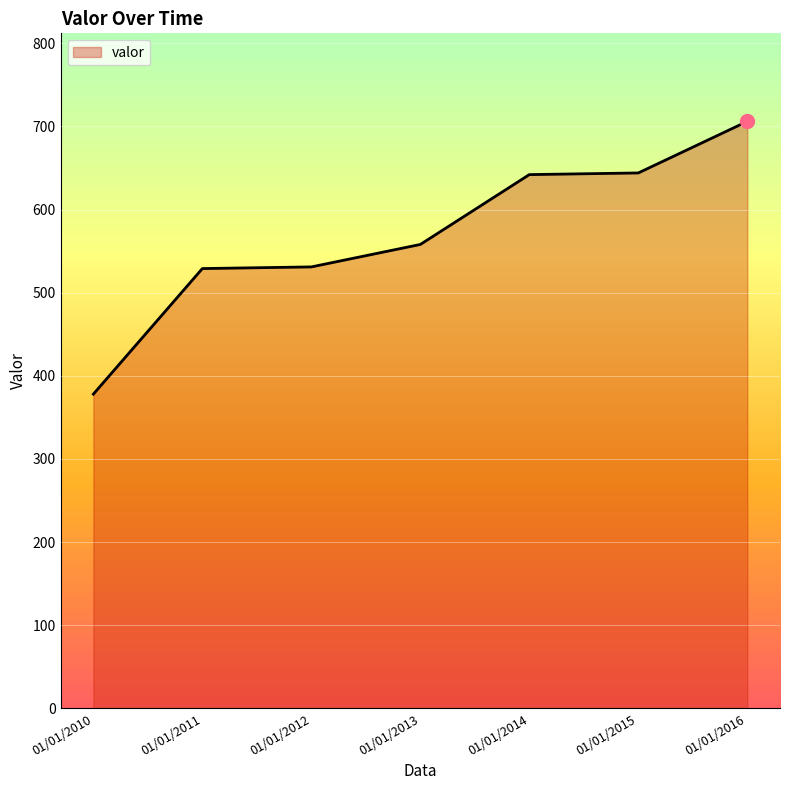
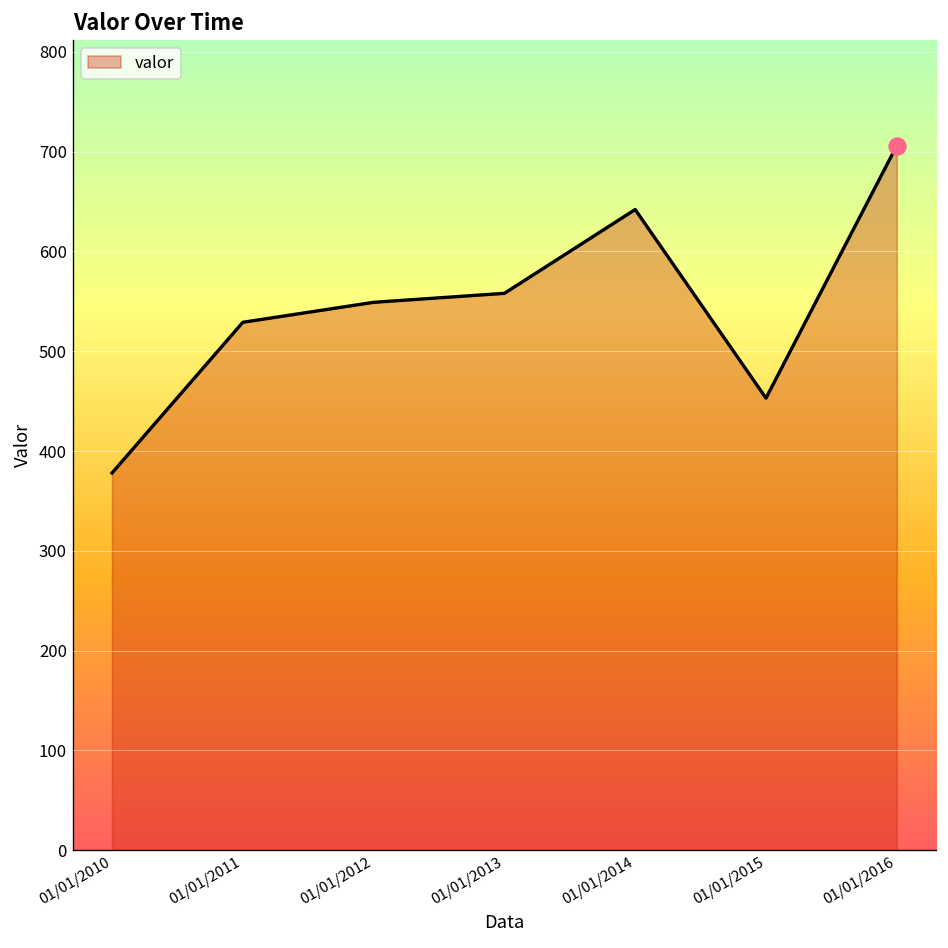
valor, 01/01/2012: 530 -> 550
valor, 01/01/2015: 640 -> 450
